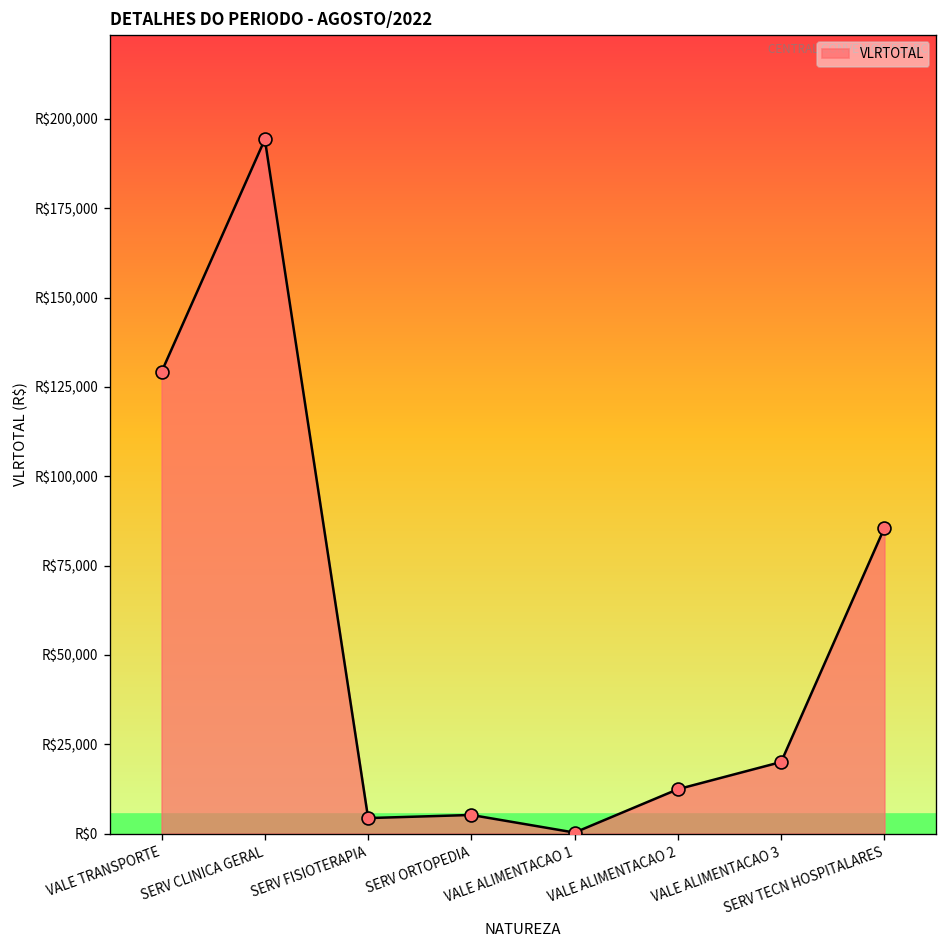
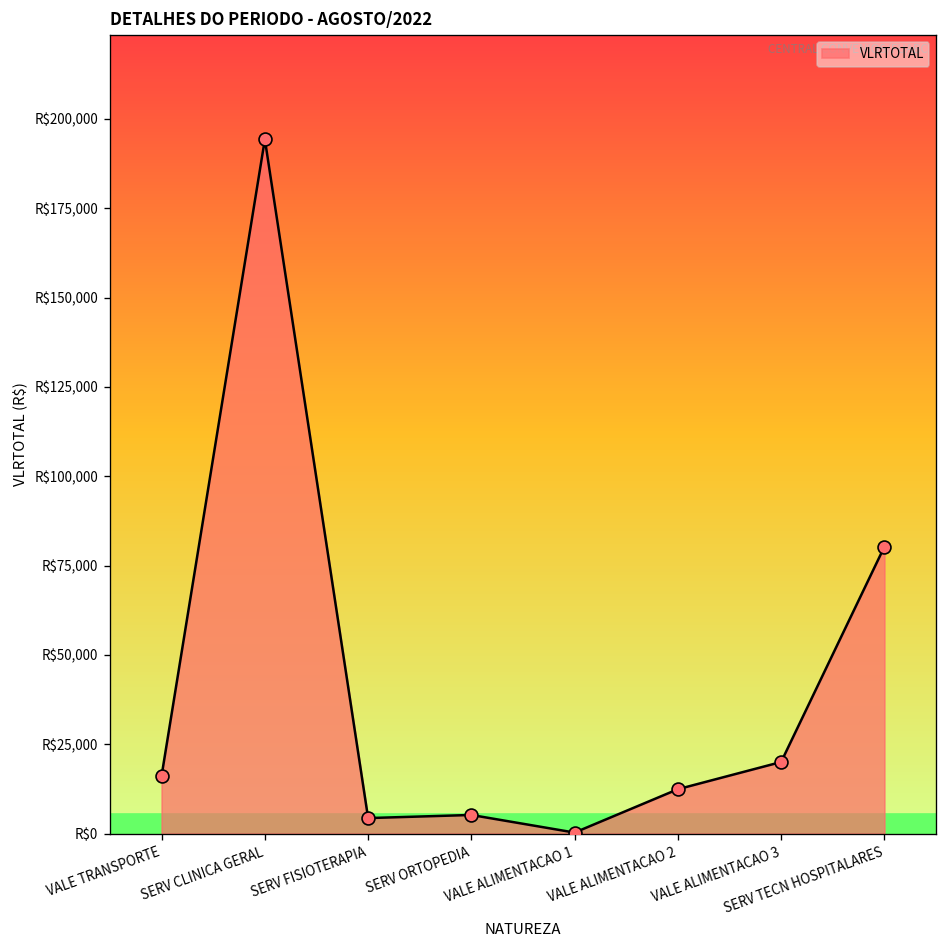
VALE TRANSPORTE: R$129,000 -> R$16,000
SERV TECN HOSPITALARES: R$86,000 -> R$80,000
